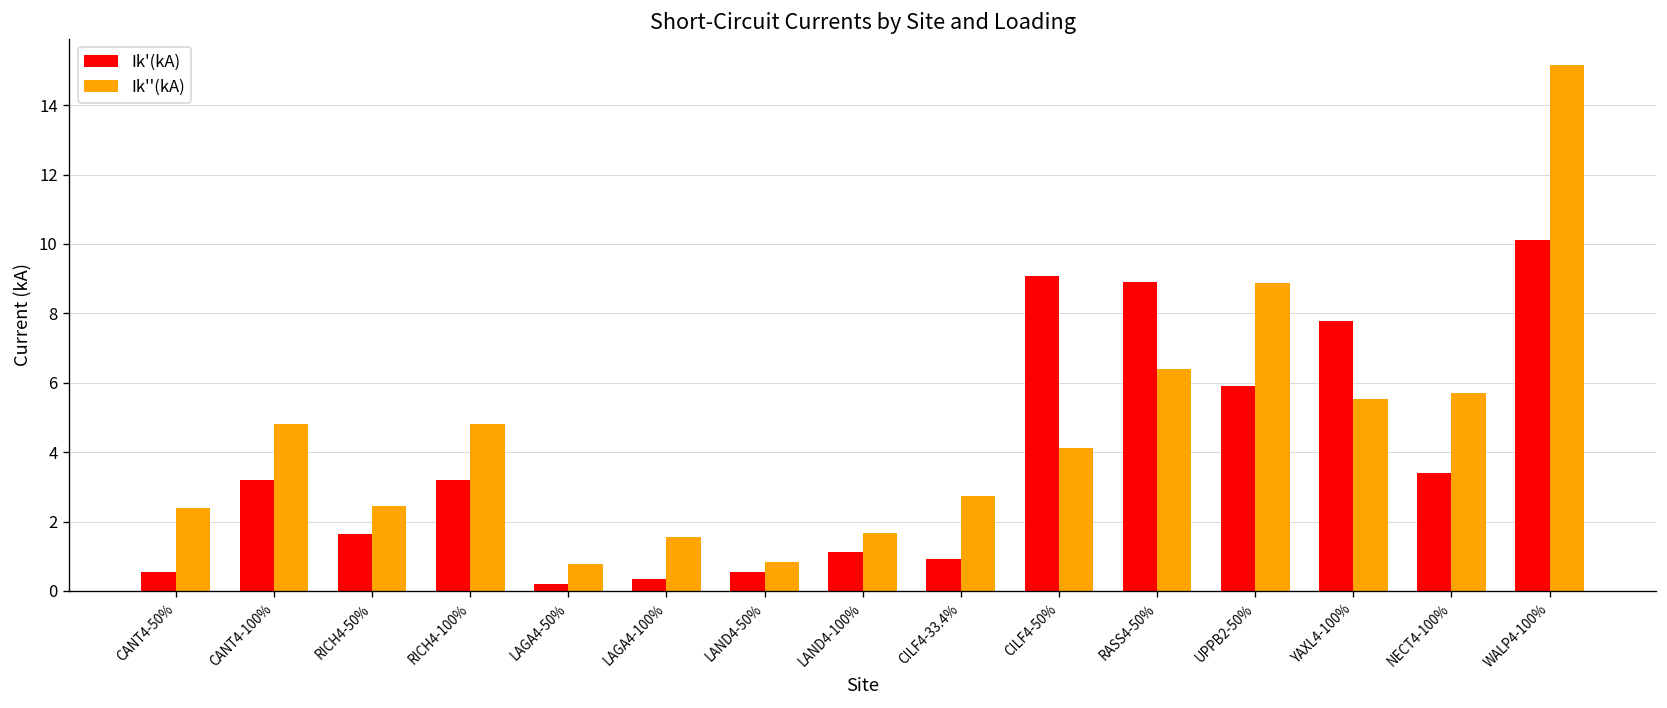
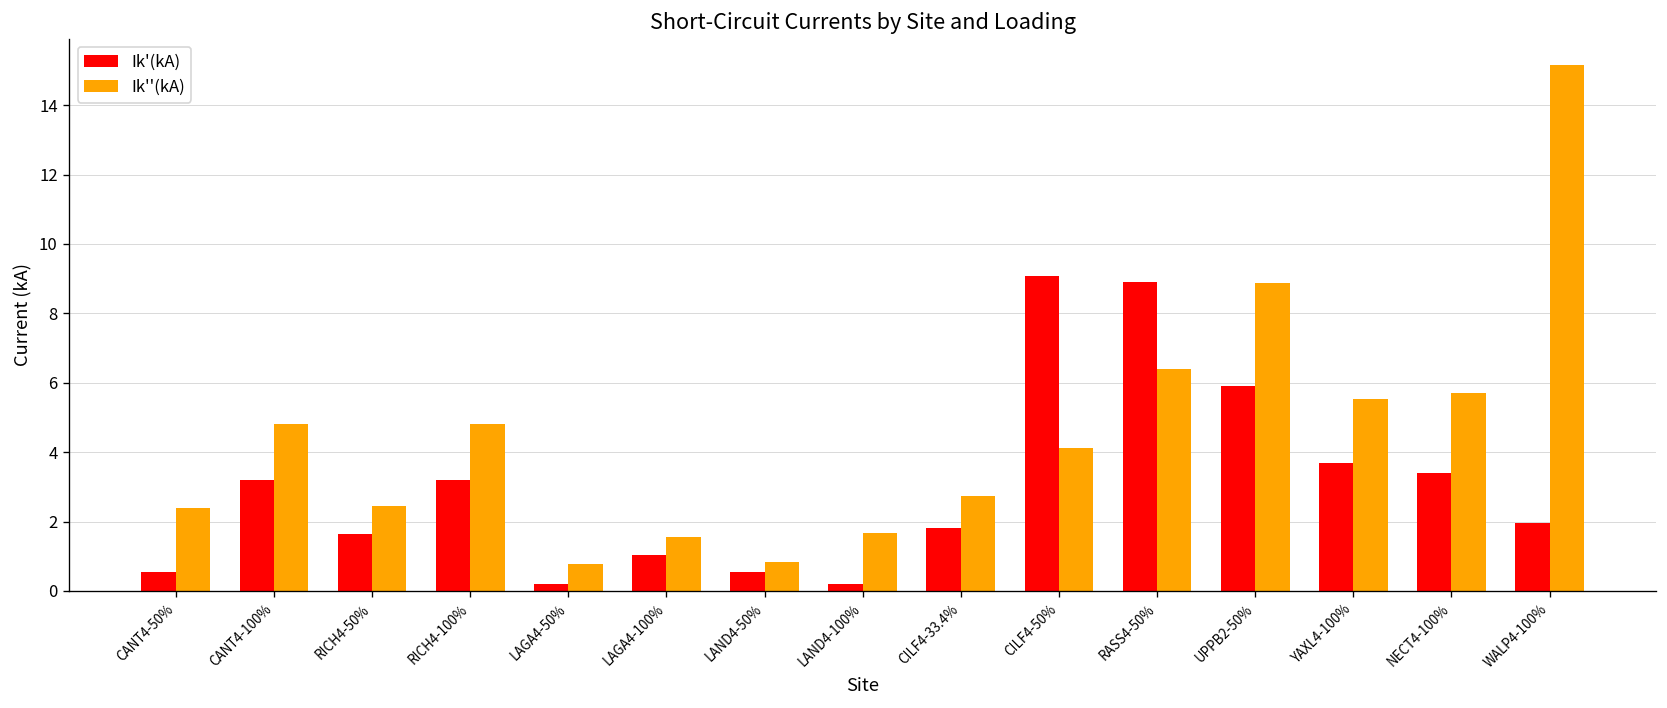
Ik'(kA), LAGA4-100%: 0.3 -> 1.0
Ik'(kA), LAND4-100%: 1.1 -> 0.2
Ik'(kA), CILF4-33.4%: 0.9 -> 1.8
Ik'(kA), YAXL4-100%: 7.8 -> 3.7
Ik'(kA), WALP4-100%: 10.1 -> 2.0
